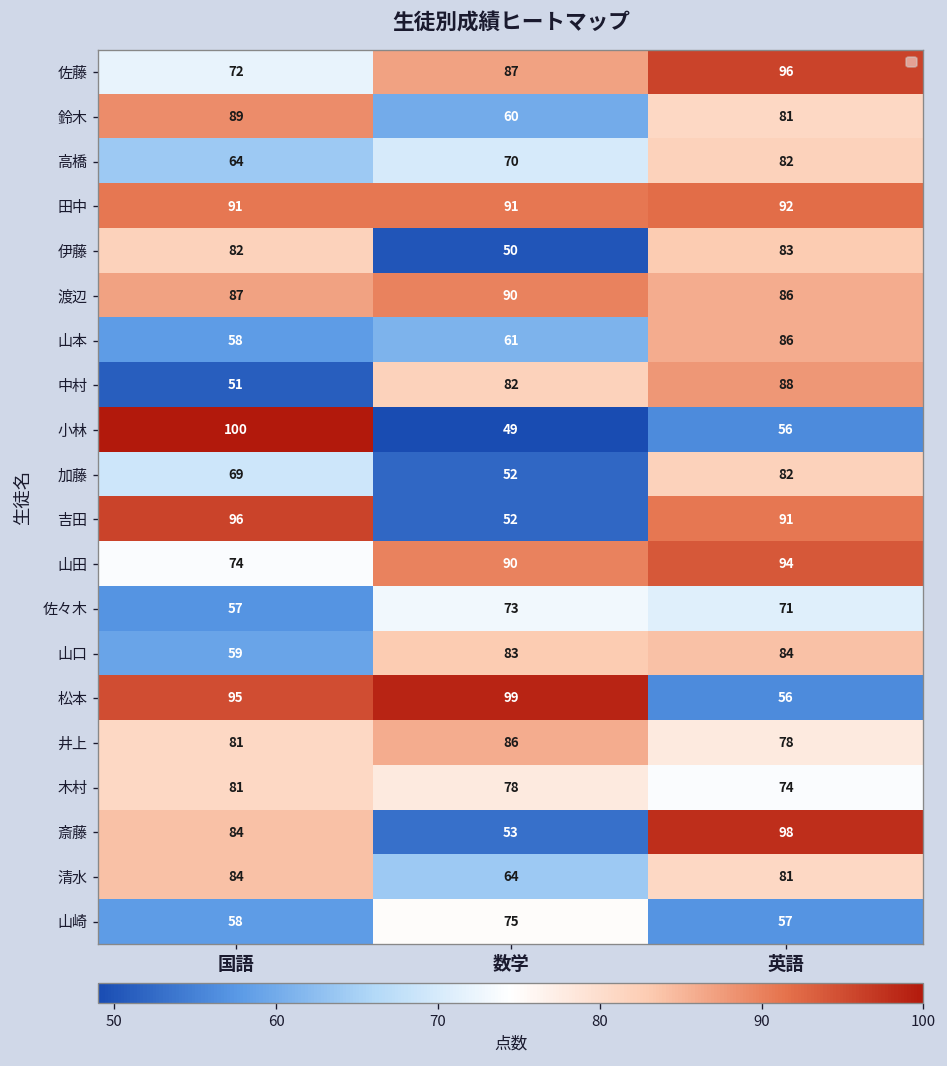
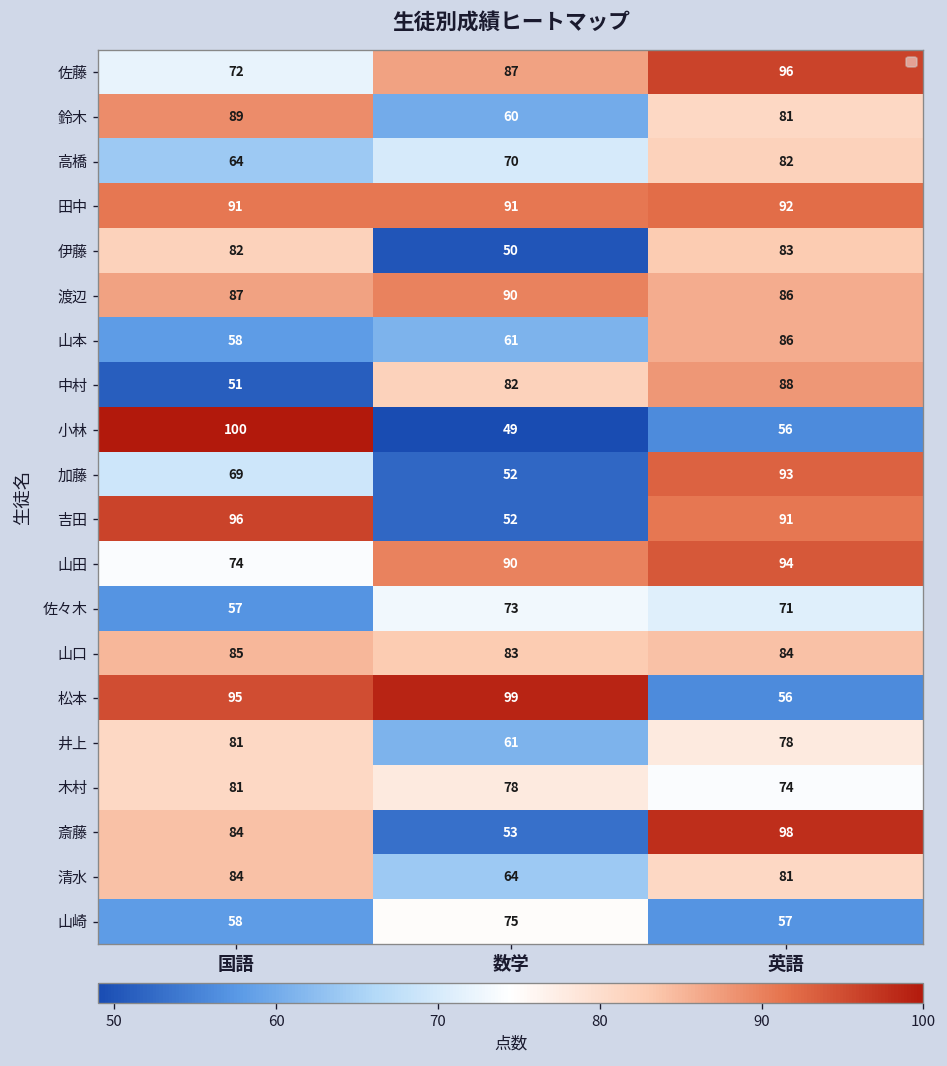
加藤, 英語: 82 -> 93
山口, 国語: 59 -> 85
井上, 数学: 86 -> 61
